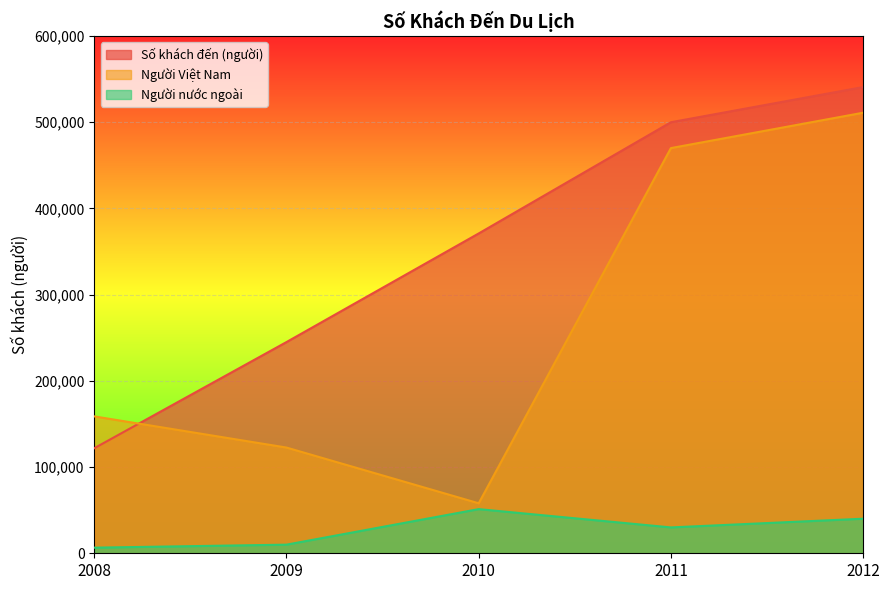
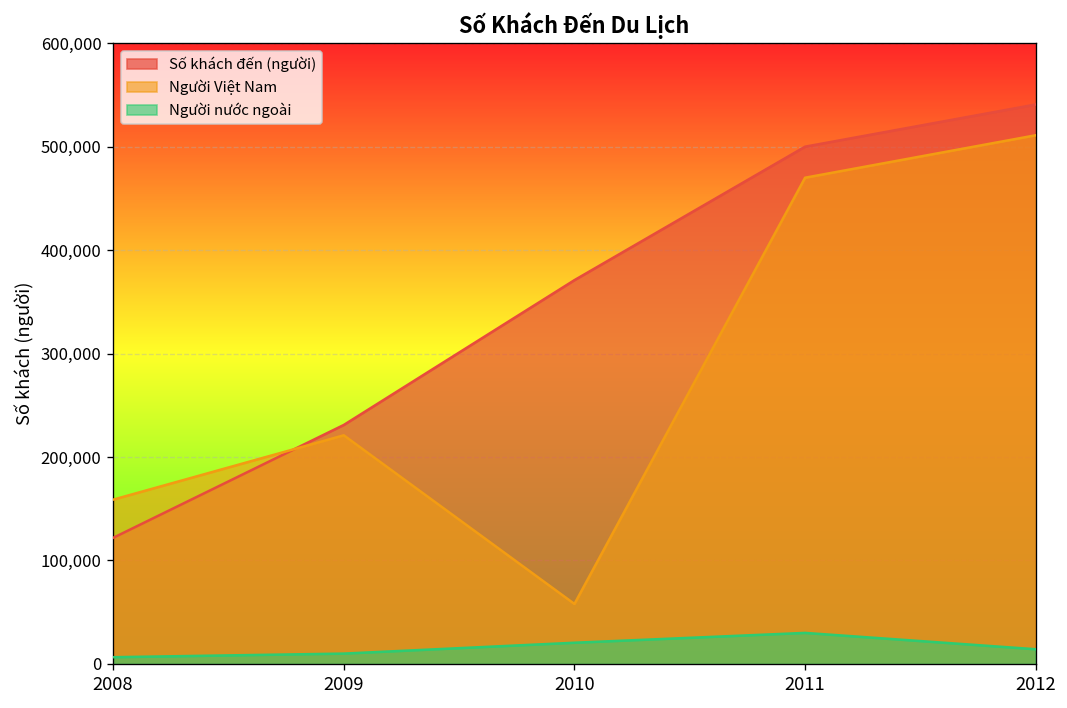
Số khách đến (người), 2009: 240,000 -> 230,000
Người Việt Nam, 2009: 120,000 -> 220,000
Người nước ngoài, 2010: 50,000 -> 20,000
Người nước ngoài, 2012: 40,000 -> 10,000
